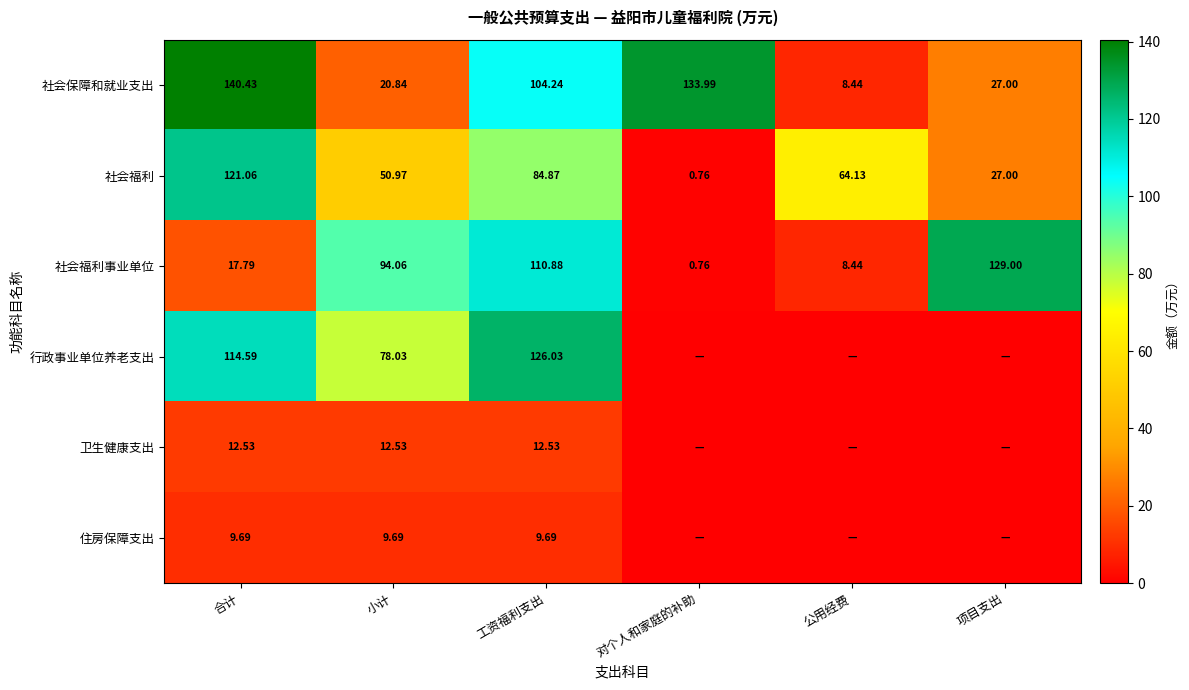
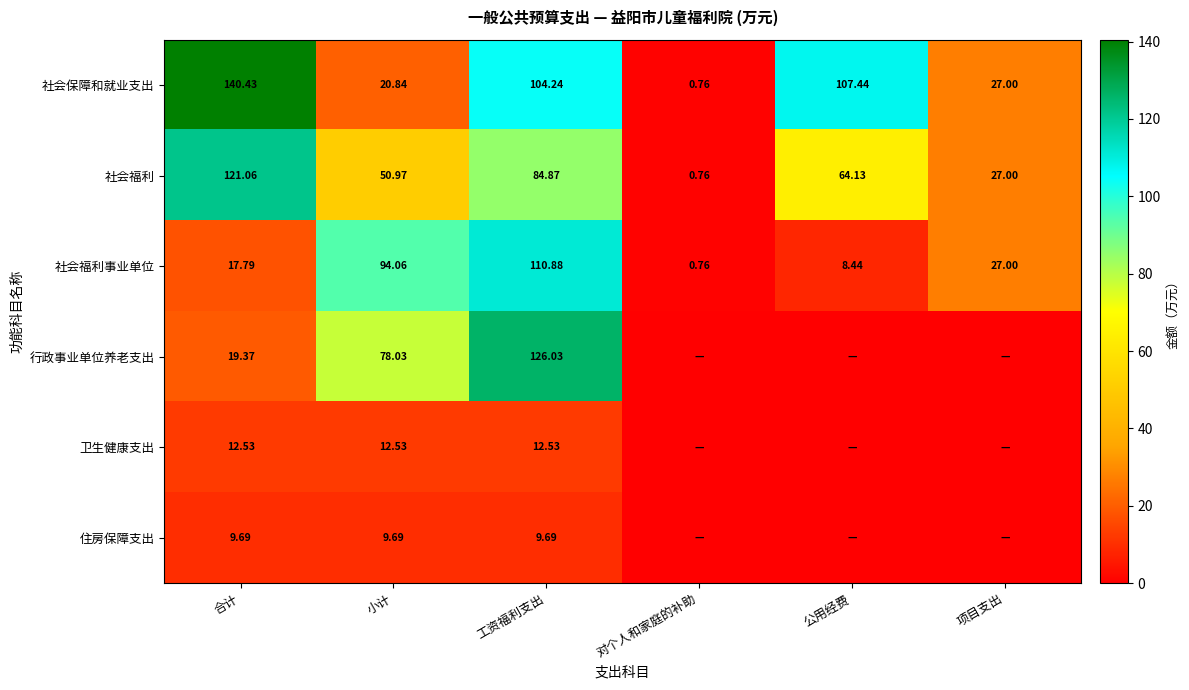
社会保障和就业支出, 对个人和家庭的补助: 133.99 -> 0.76
社会保障和就业支出, 公用经费: 8.44 -> 107.44
社会福利事业单位, 项目支出: 129.00 -> 27.00
行政事业单位养老支出, 合计: 114.59 -> 19.37
